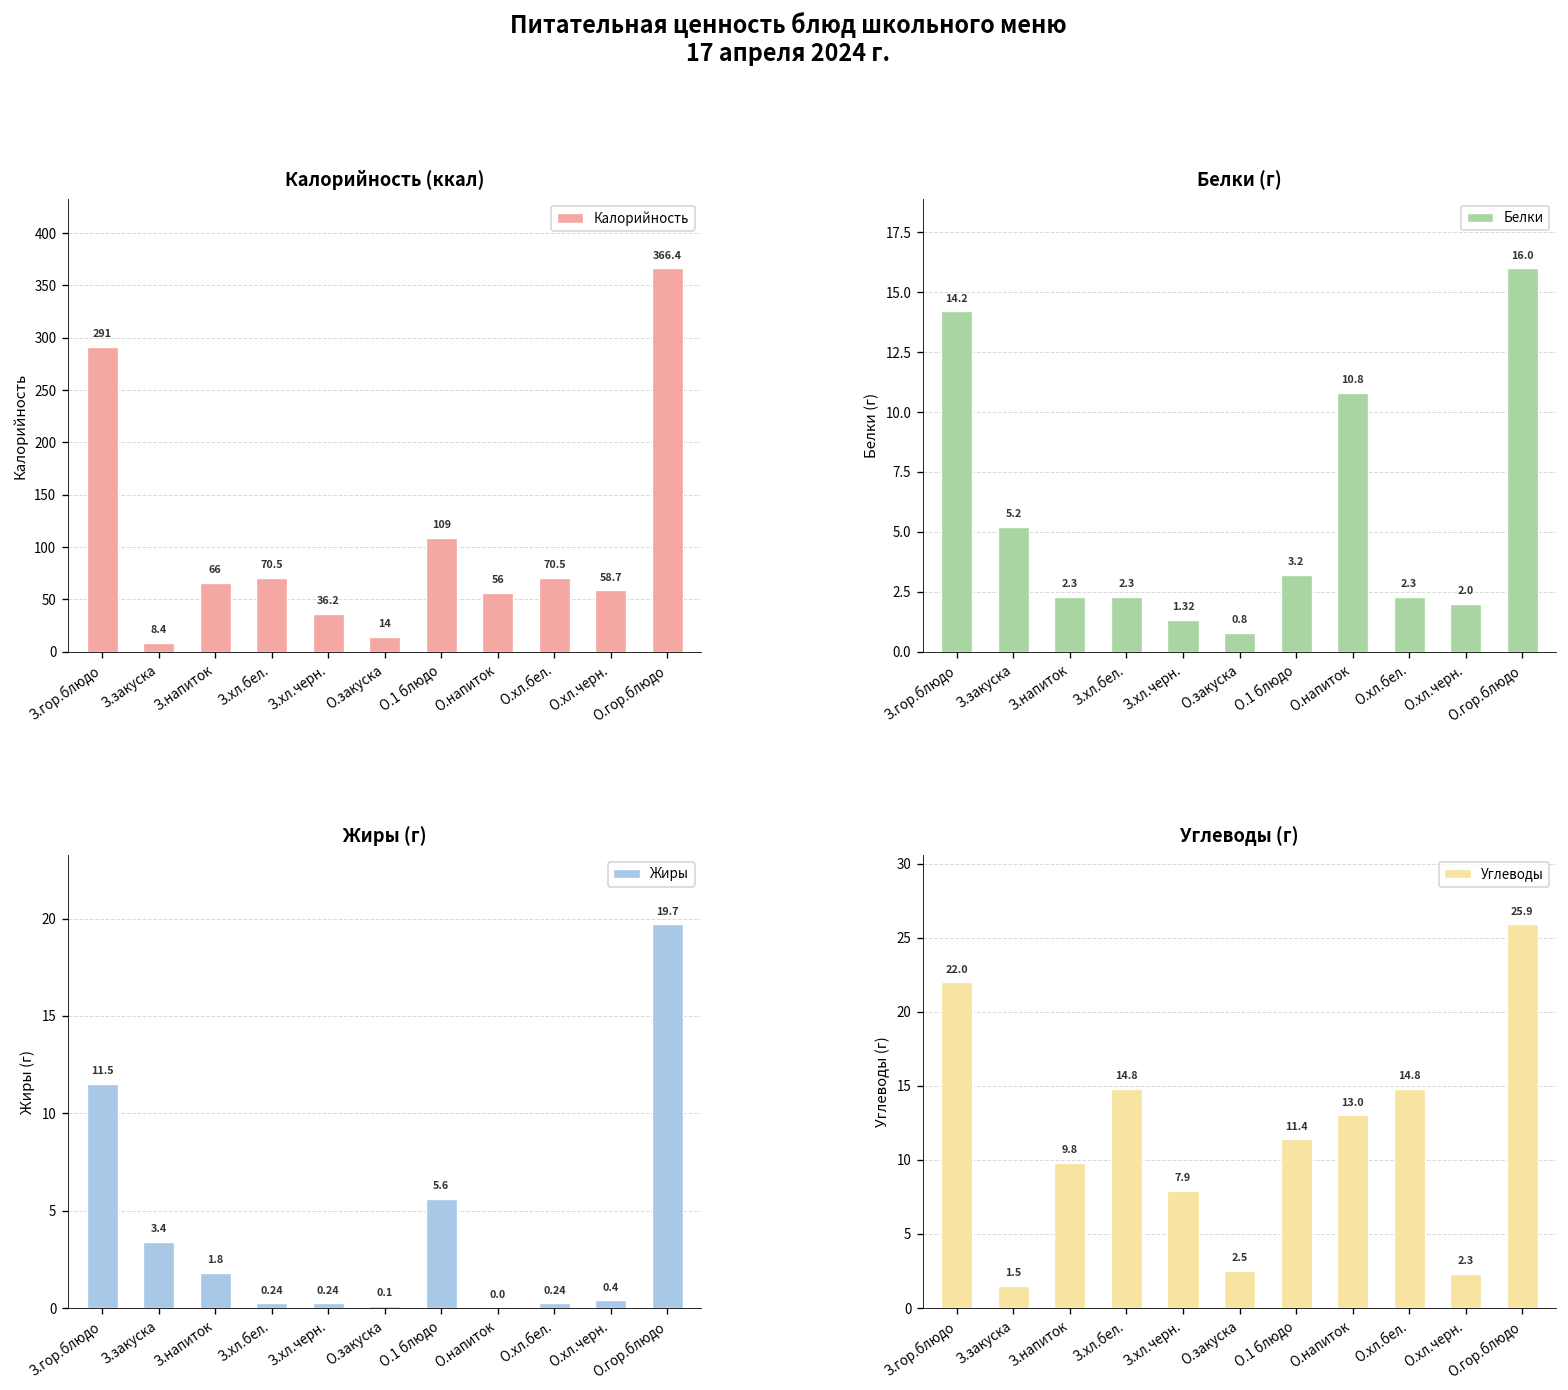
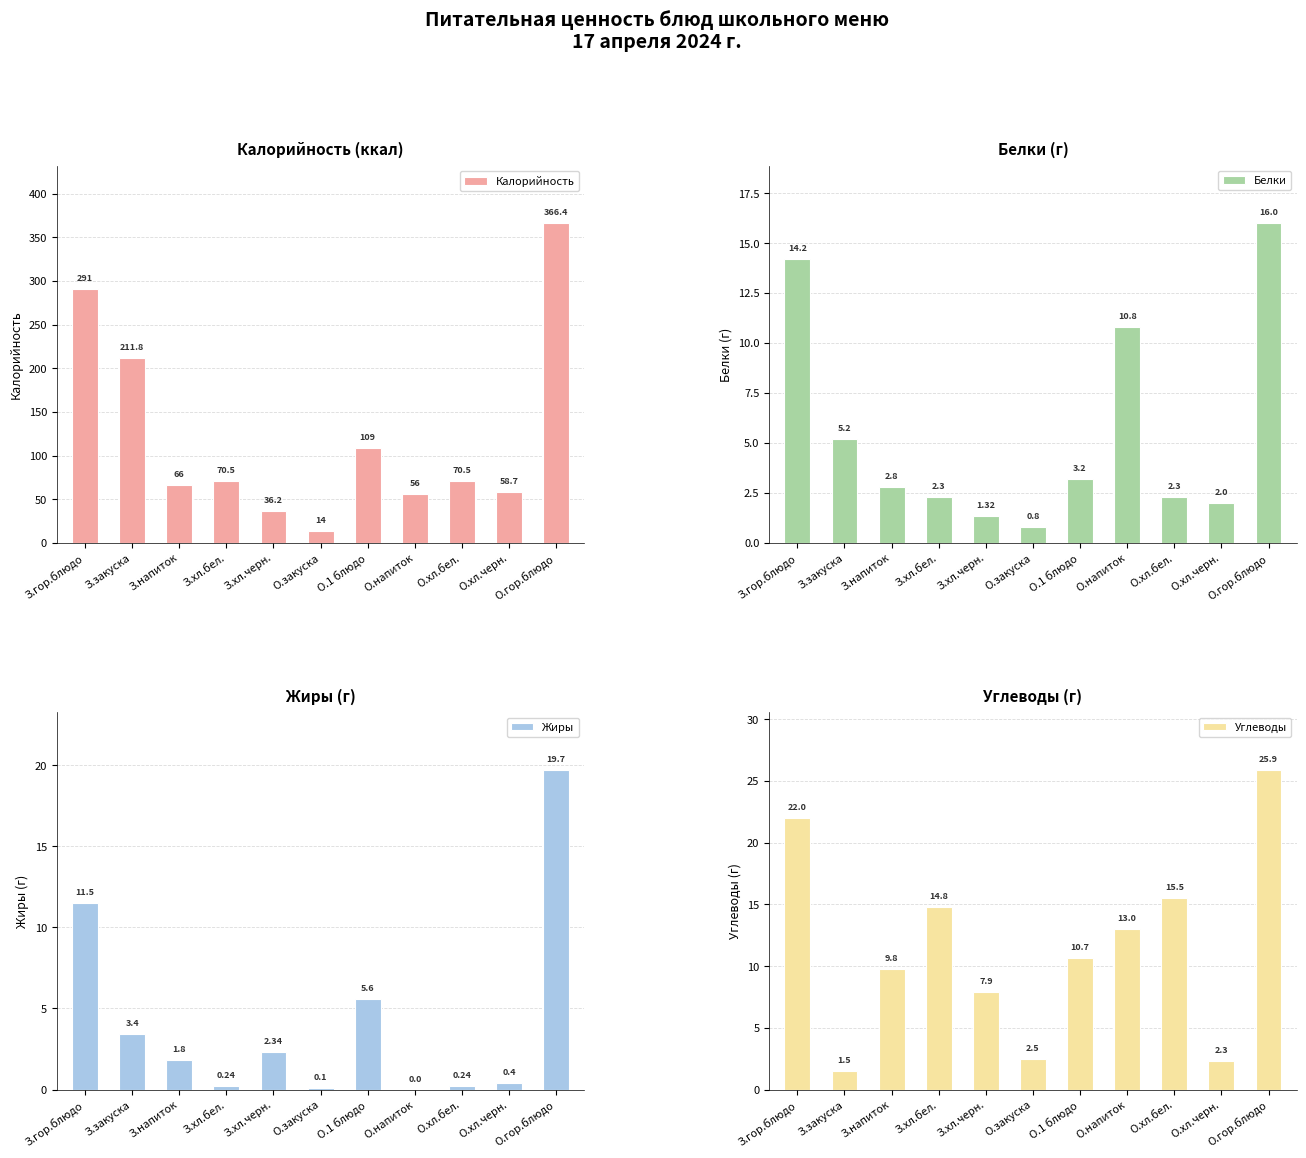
Калорийность (ккал), З.закуска: 8.4 -> 211.8
Белки (г), З.напиток: 2.3 -> 2.8
Жиры (г), З.хл.черн.: 0.24 -> 2.34
Углеводы (г), О.1 блюдо: 11.4 -> 10.7
Углеводы (г), О.хл.бел.: 14.8 -> 15.5
